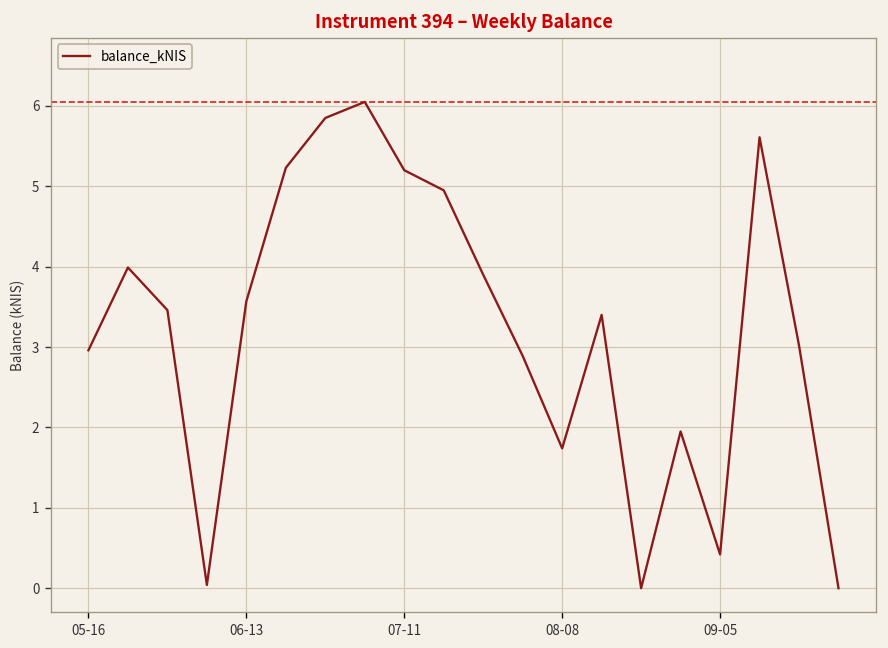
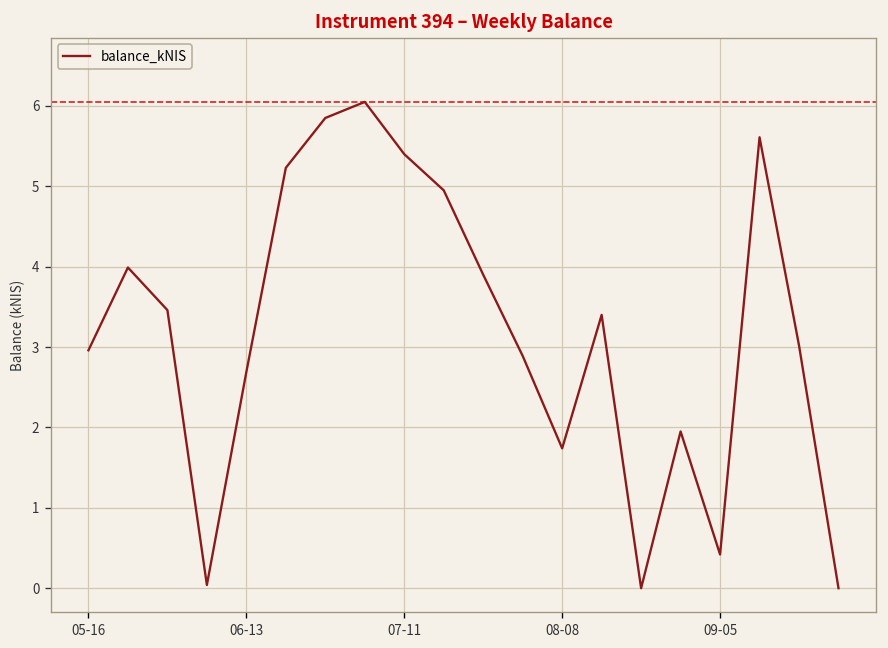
06-13: 3.6 -> 2.7
07-11: 5.2 -> 5.4
